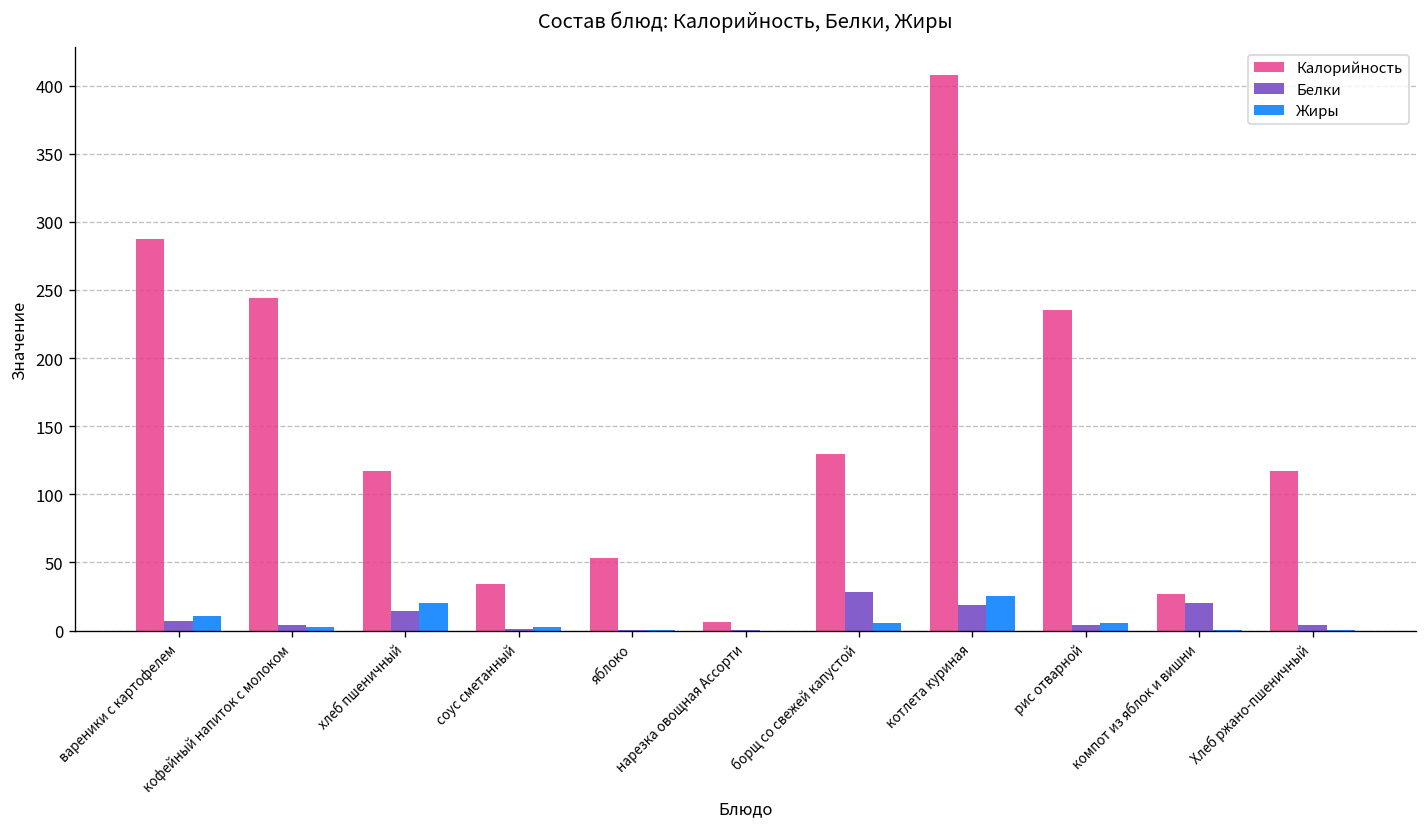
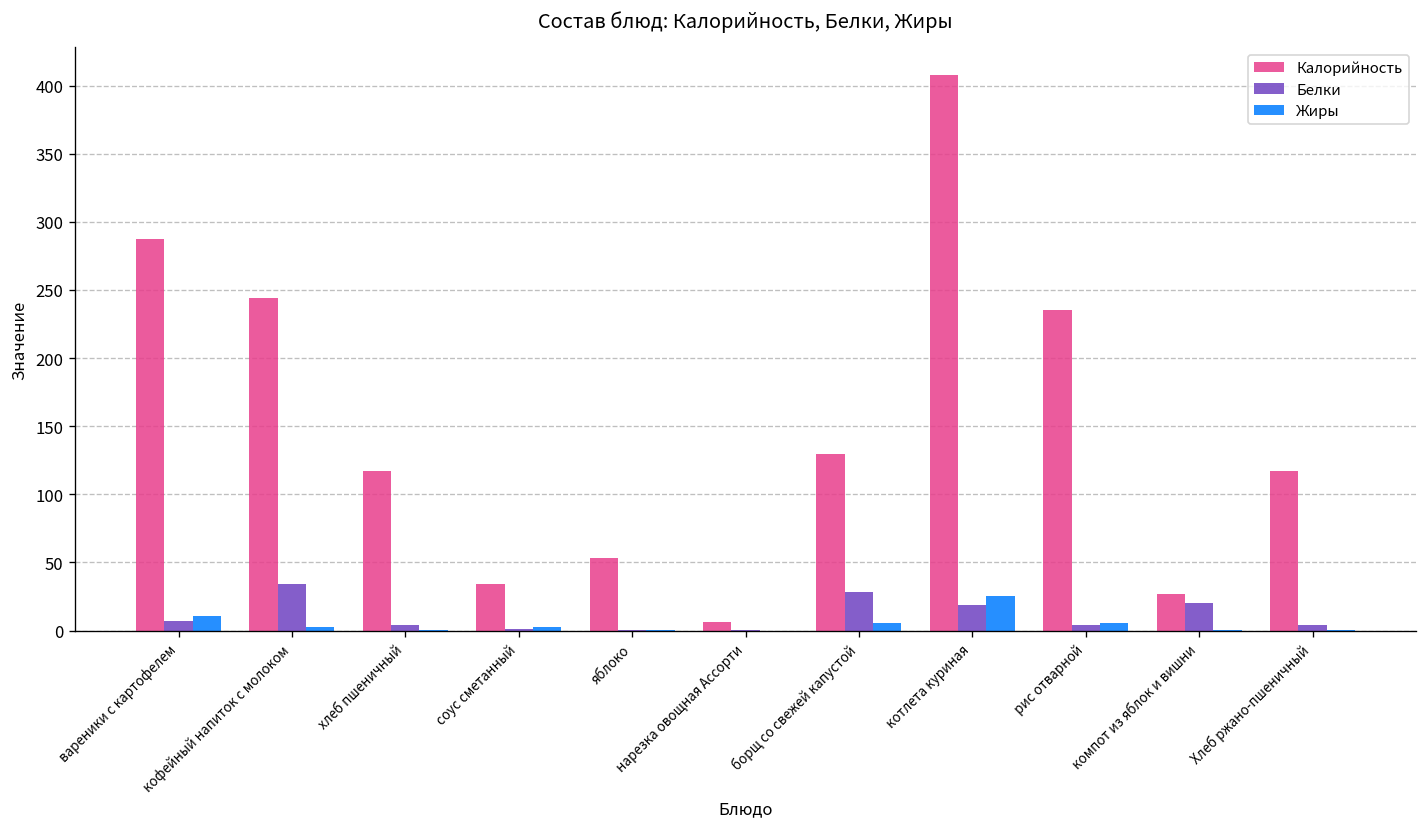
Белки, кофейный напиток с молоком: 4 -> 34
Белки, хлеб пшеничный: 14 -> 4
Жиры, хлеб пшеничный: 20 -> 0
